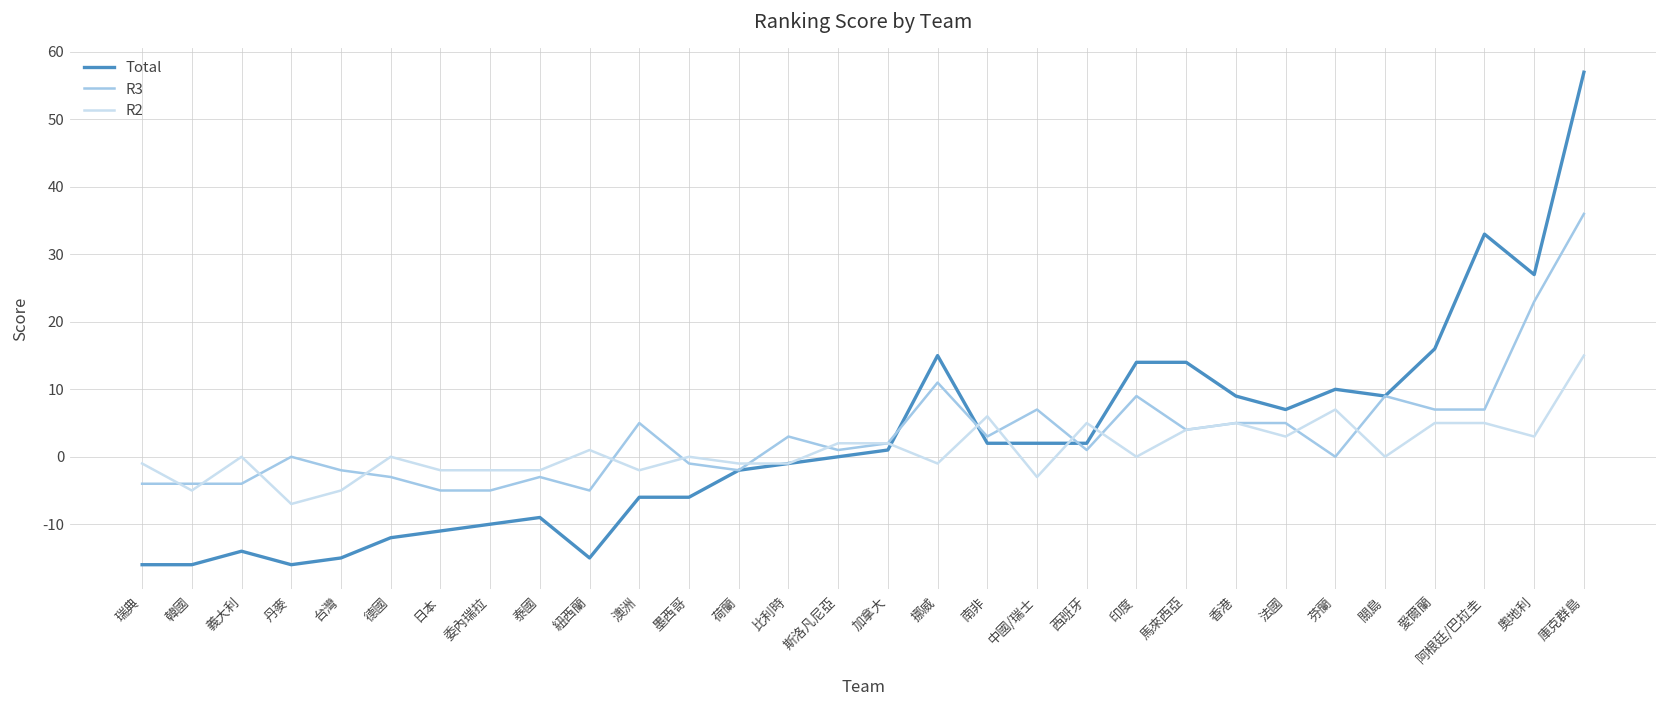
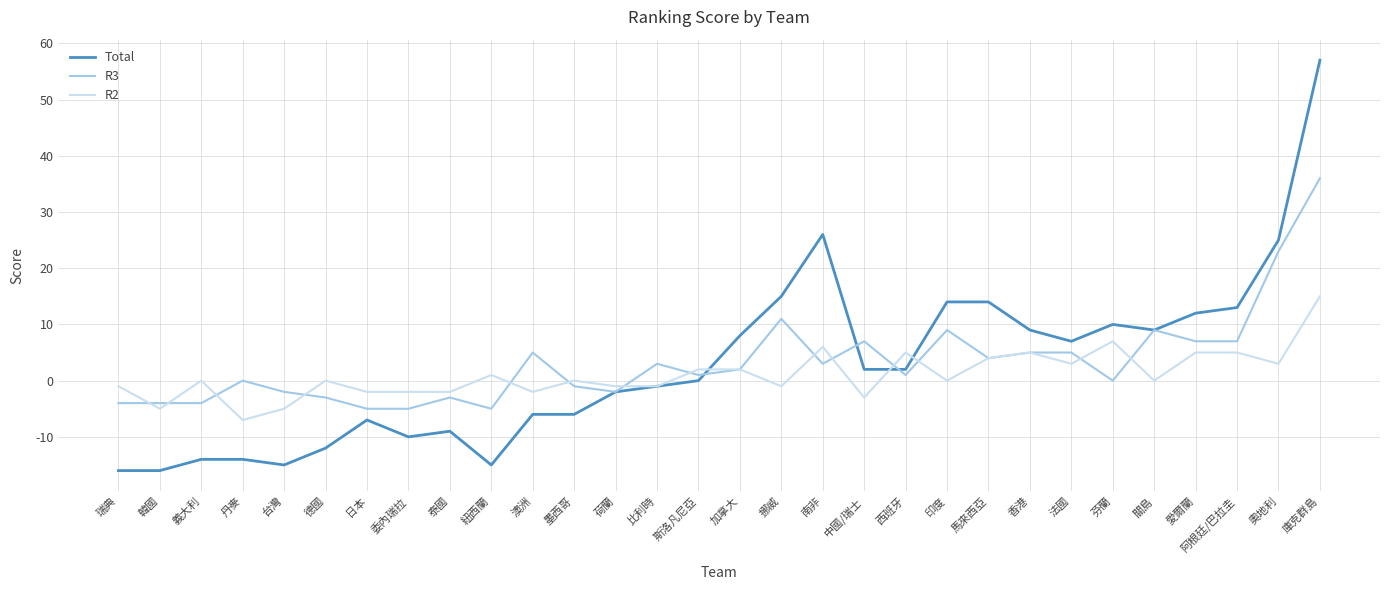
Total, 丹麥: -16 -> -14
Total, 日本: -11 -> -7
Total, 加拿大: 1 -> 8
Total, 南非: 2 -> 26
Total, 愛爾蘭: 16 -> 12
Total, 阿根廷/巴拉圭: 33 -> 13
Total, 奧地利: 27 -> 25
